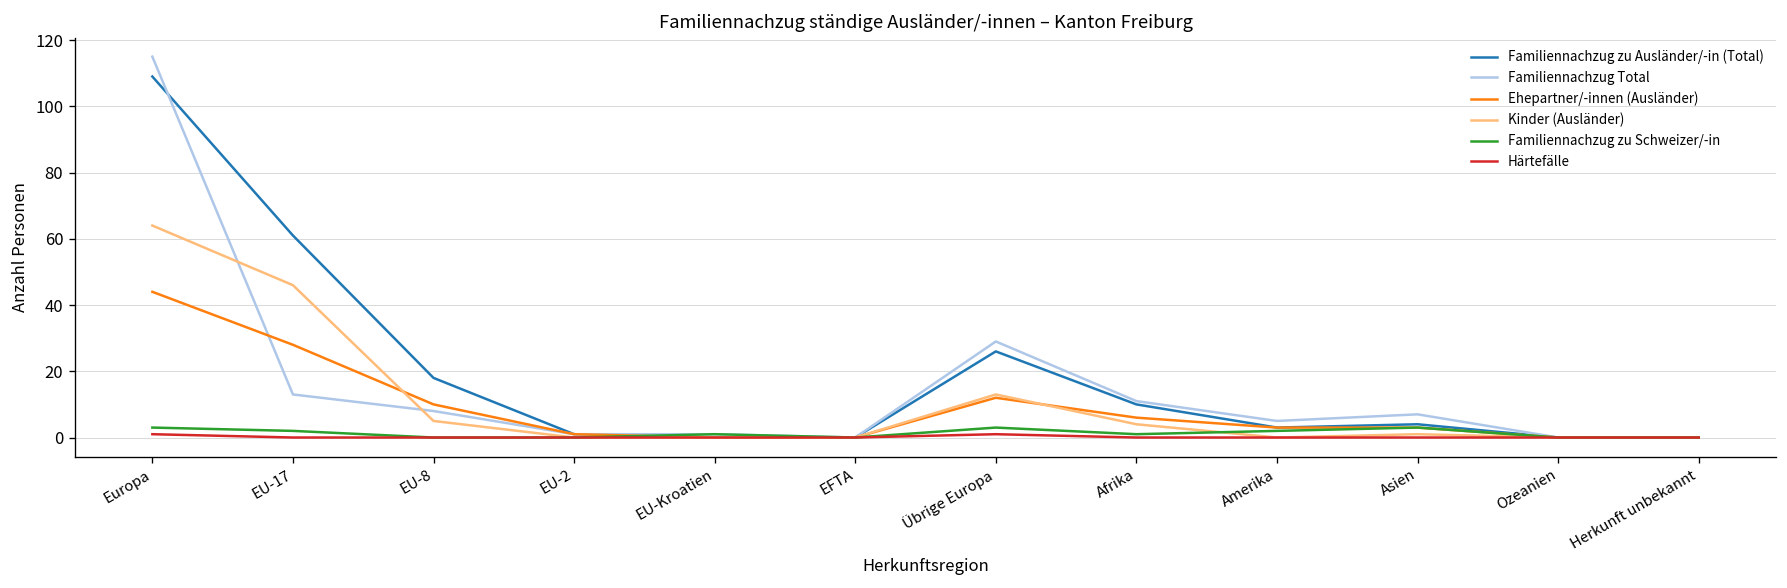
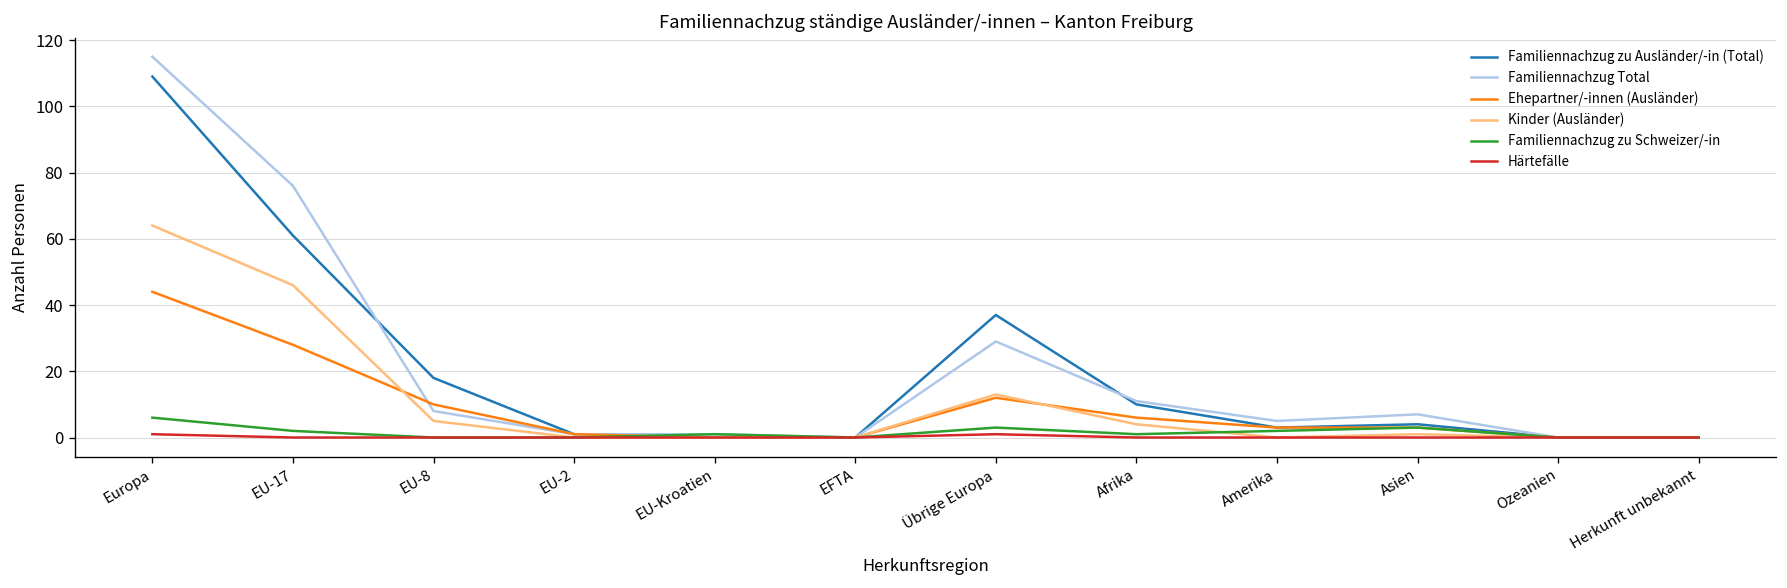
Familiennachzug zu Schweizer/-in, Europa: 3 -> 6
Familiennachzug Total, EU-17: 13 -> 76
Familiennachzug zu Ausländer/-in (Total), Übrige Europa: 26 -> 37
